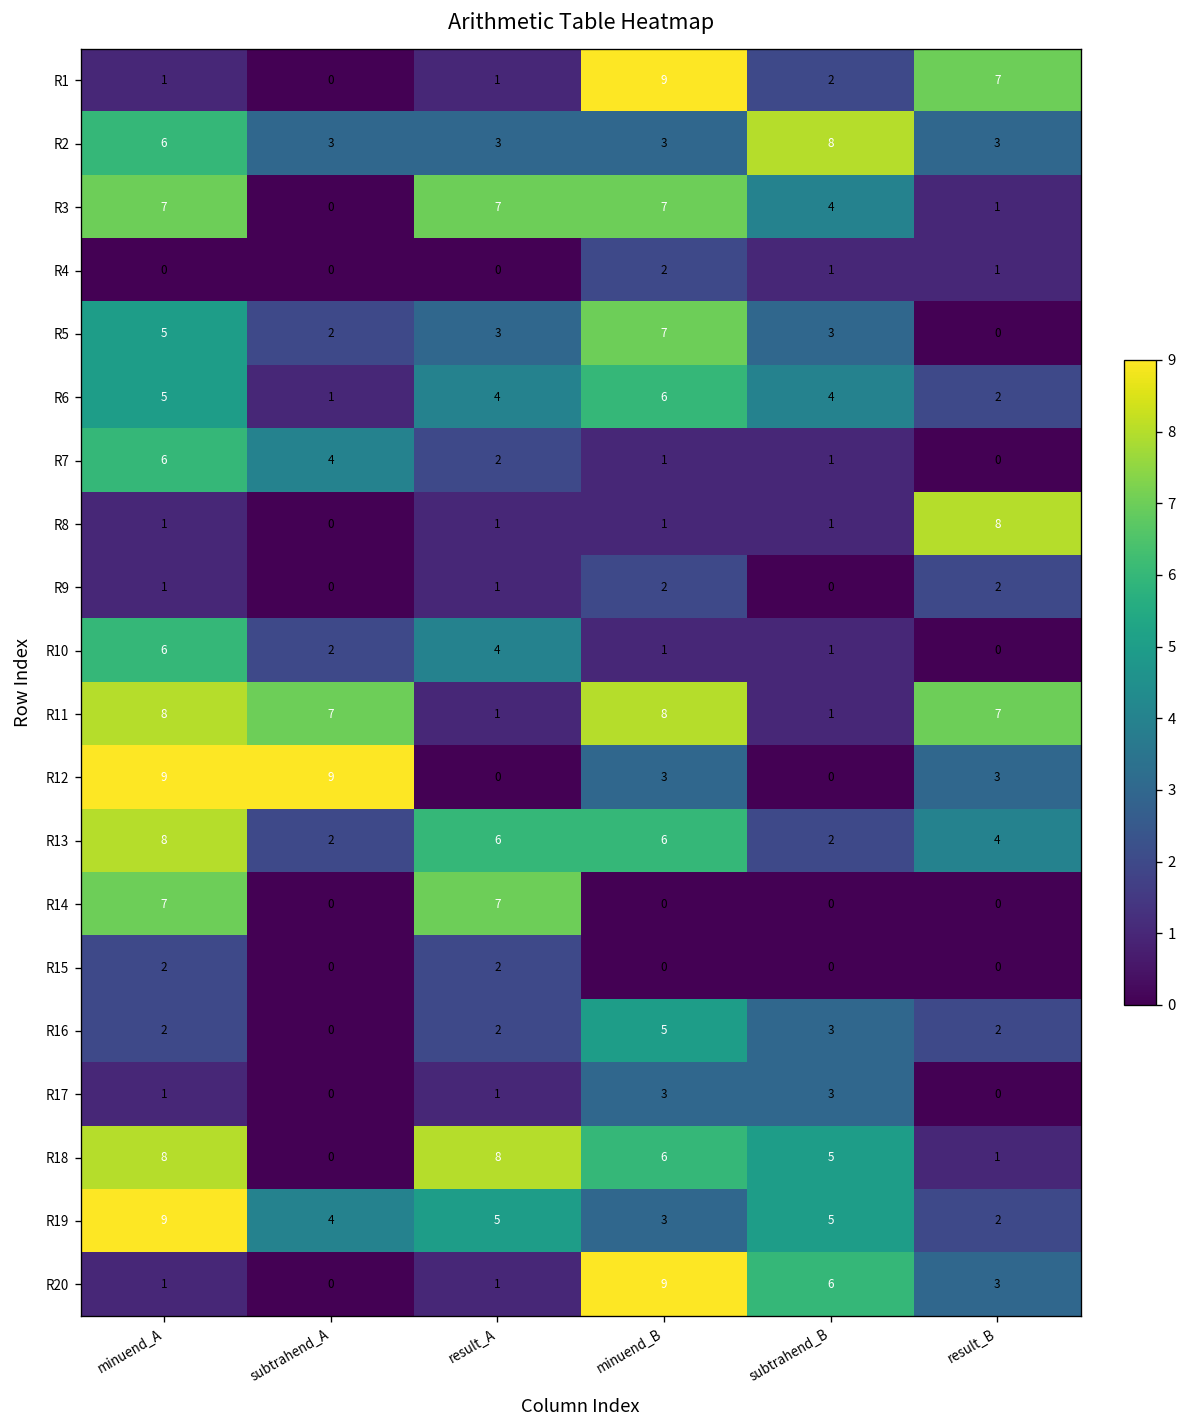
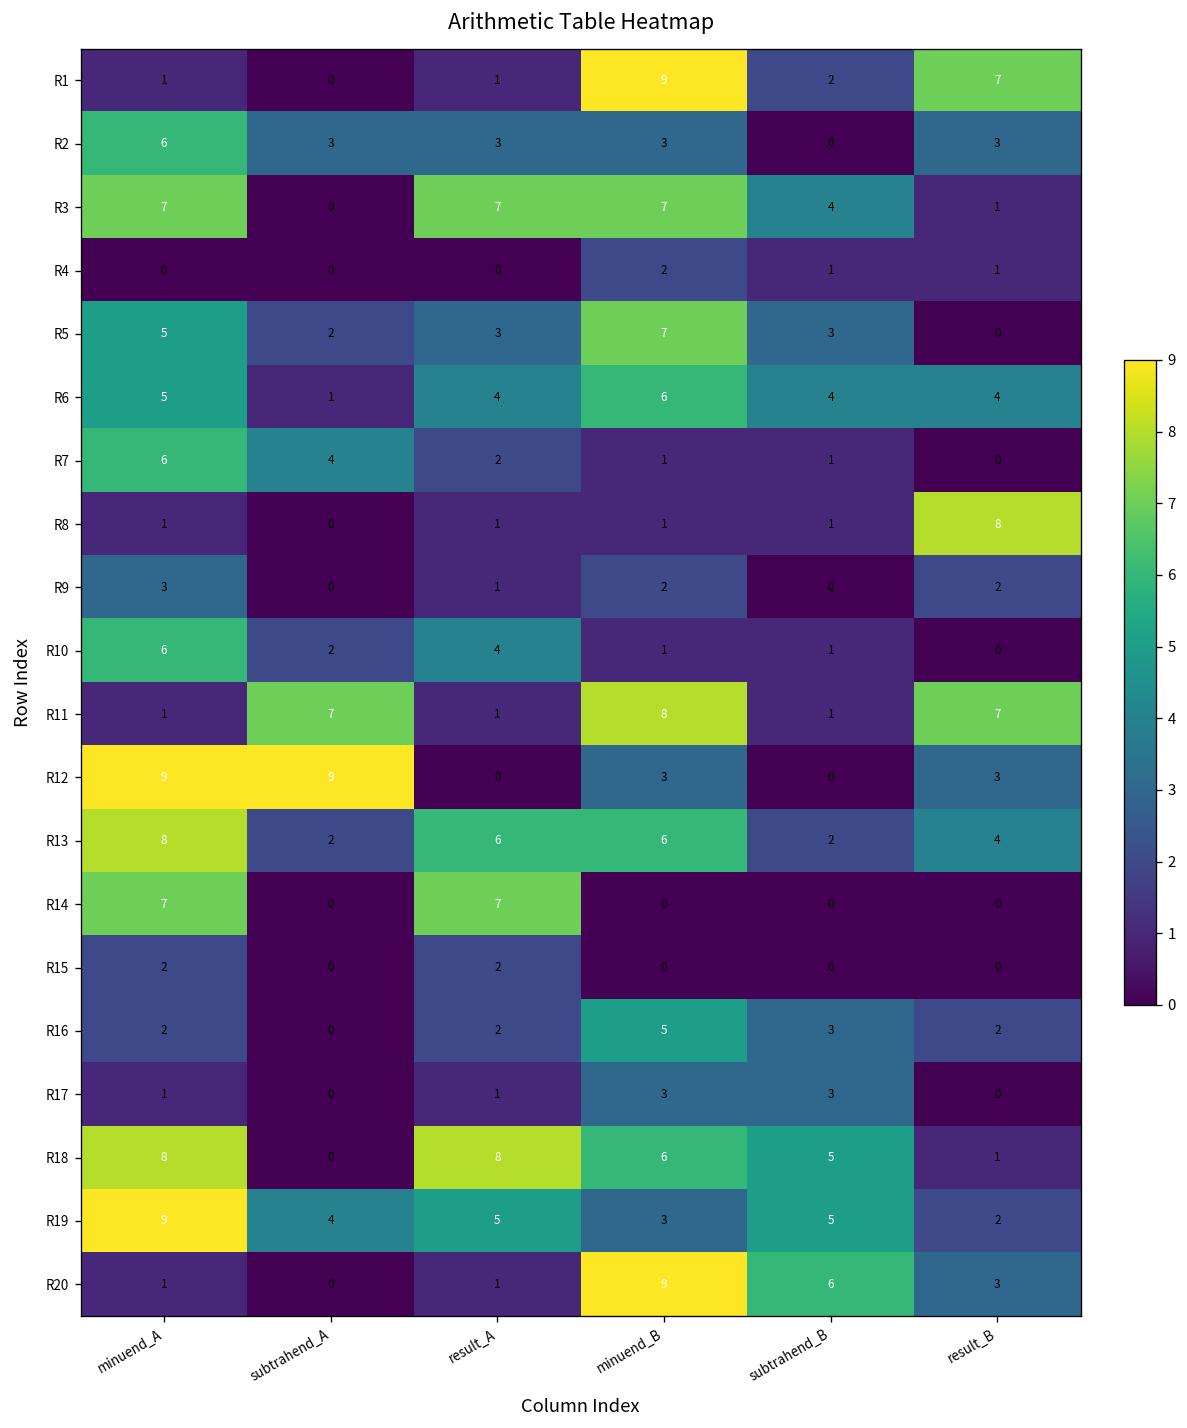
R2, subtrahend_B: 8 -> 0
R6, result_B: 2 -> 4
R9, minuend_A: 1 -> 3
R11, minuend_A: 8 -> 1
